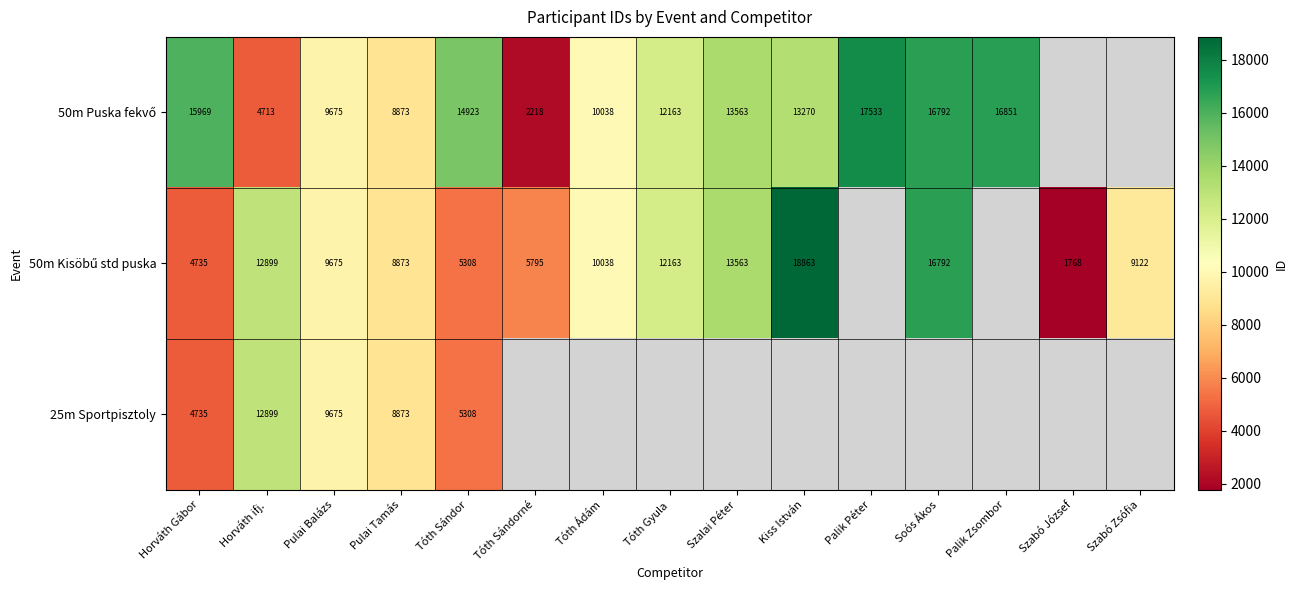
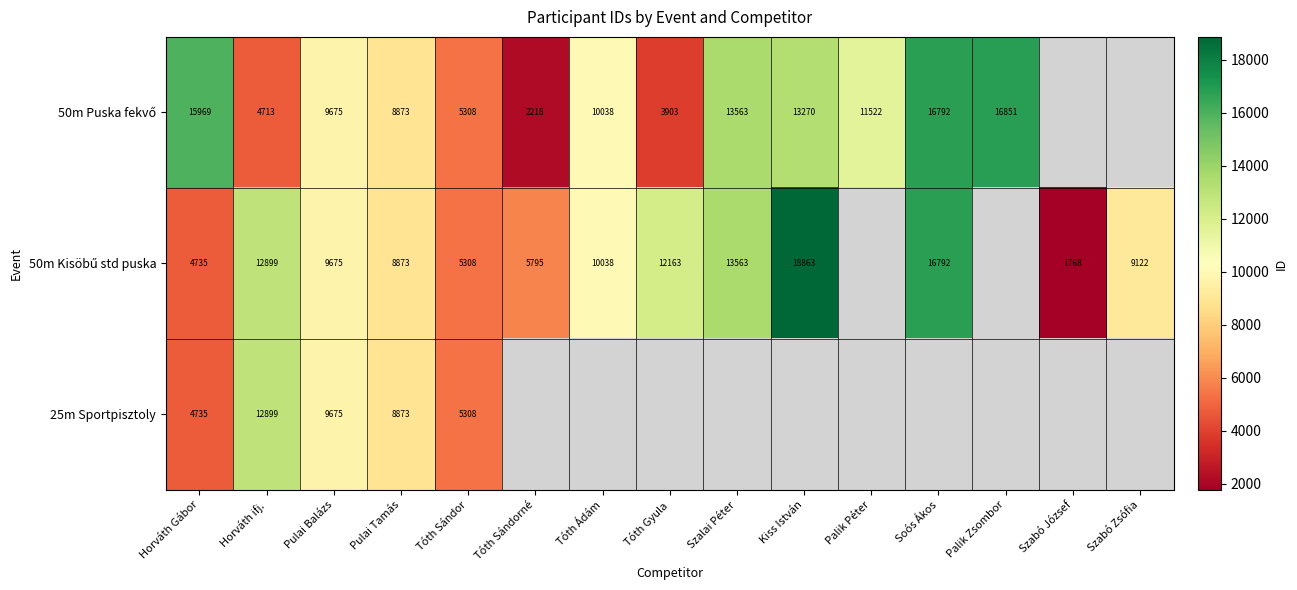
50m Puska fekvő, Tóth Sándor: 14923 -> 5308
50m Puska fekvő, Tóth Gyula: 12163 -> 3903
50m Puska fekvő, Palik Péter: 17533 -> 11522
